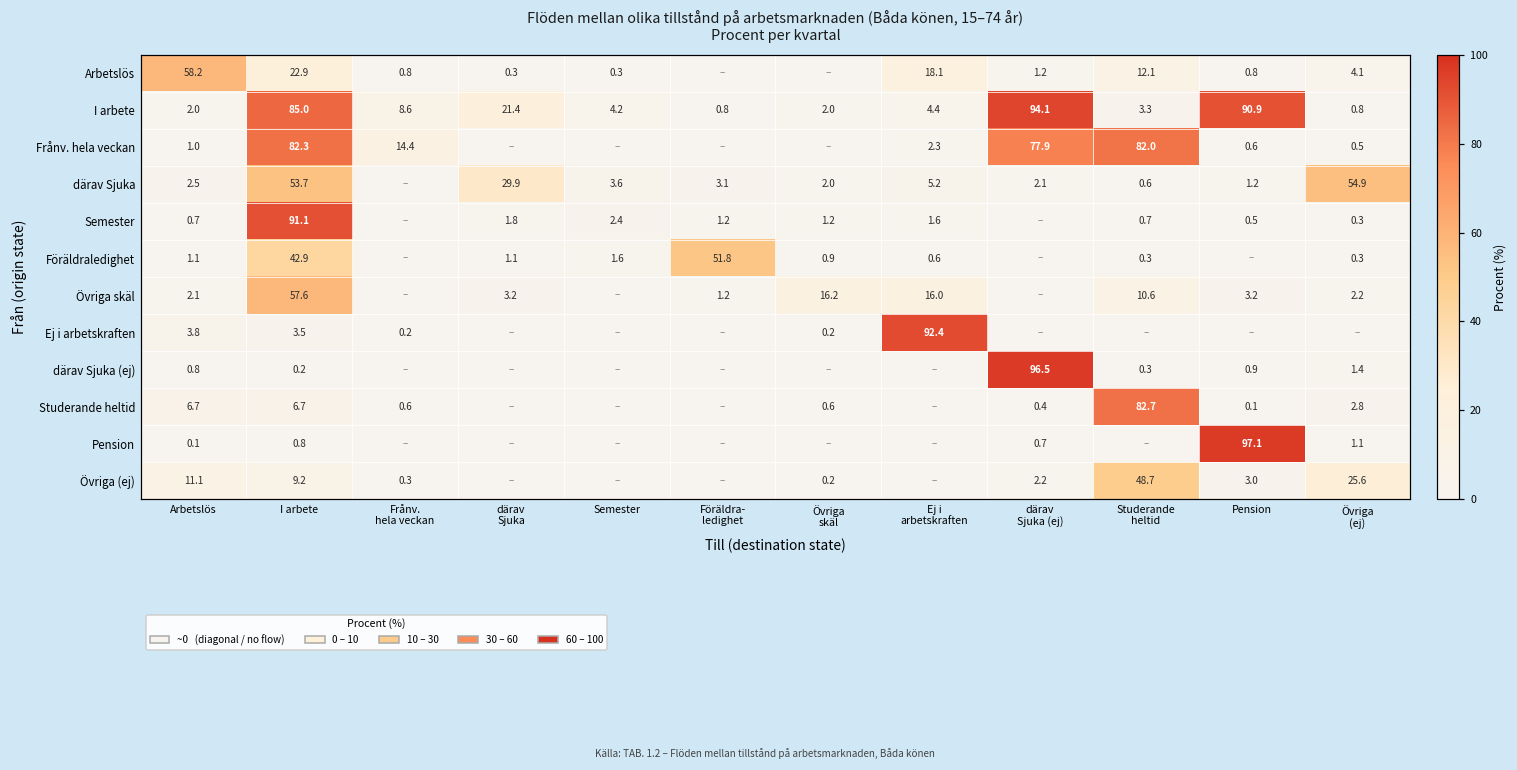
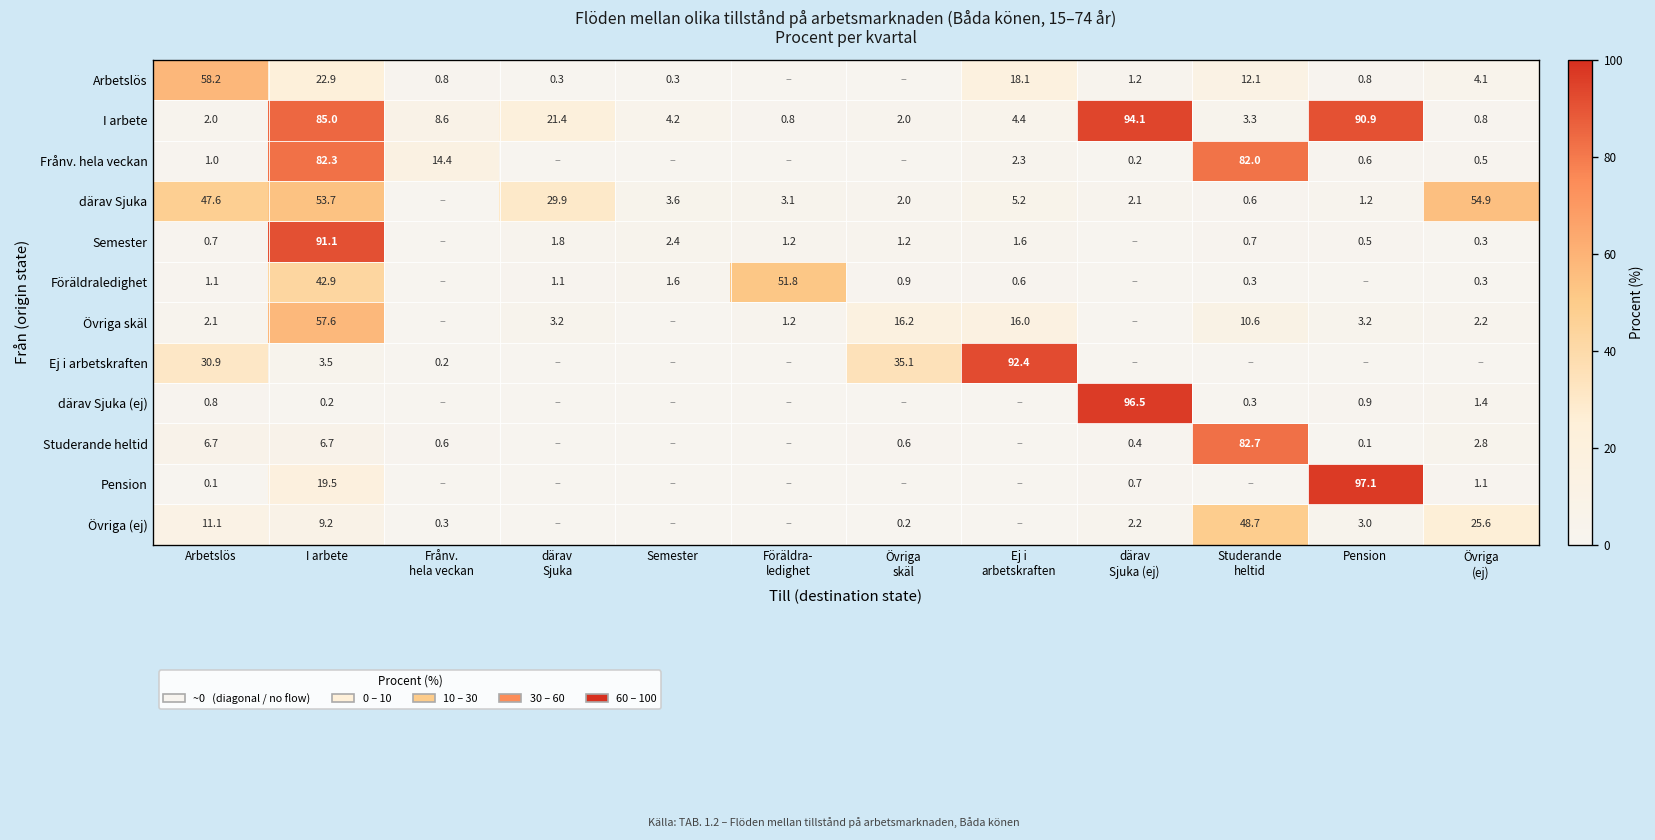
Frånv. hela veckan, därav Sjuka (ej): 77.9 -> 0.2
därav Sjuka, Arbetslös: 2.5 -> 47.6
Ej i arbetskraften, Arbetslös: 3.8 -> 30.9
Ej i arbetskraften, Övriga skäl: 0.2 -> 35.1
Pension, I arbete: 0.8 -> 19.5
